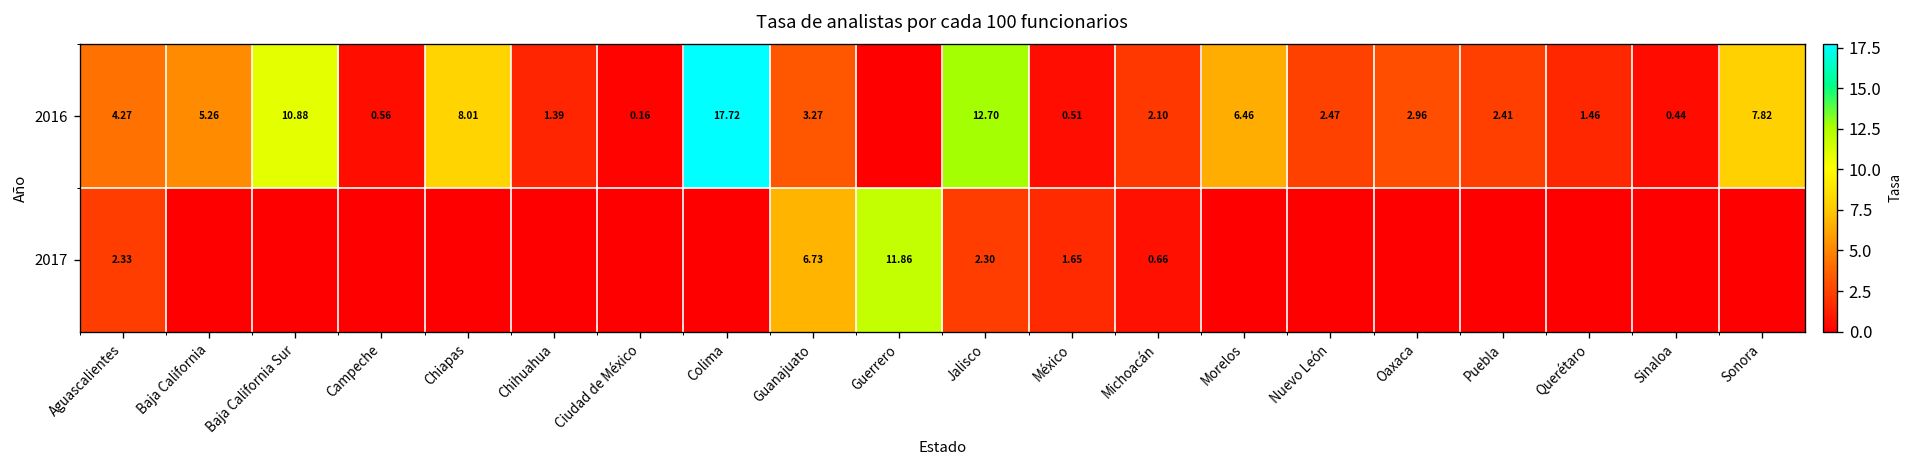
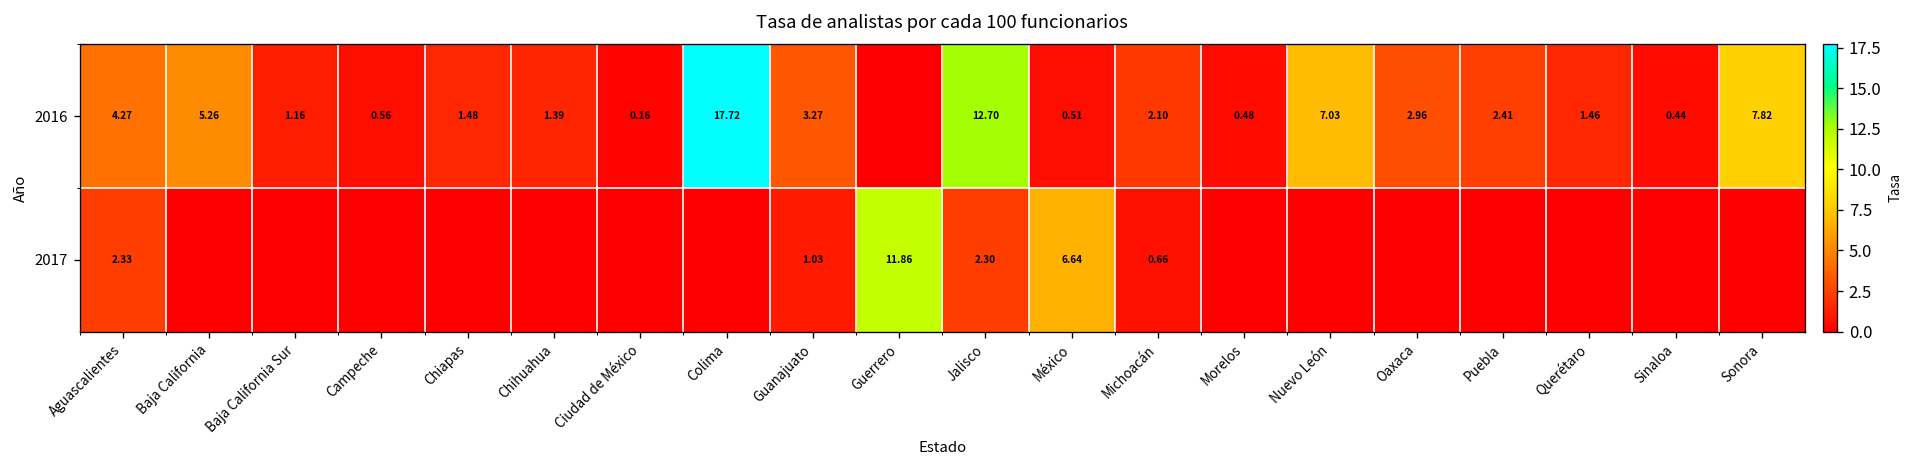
2016, Baja California Sur: 10.88 -> 1.16
2016, Chiapas: 8.01 -> 1.48
2016, Morelos: 6.46 -> 0.48
2016, Nuevo León: 2.47 -> 7.03
2017, Guanajuato: 6.73 -> 1.03
2017, México: 1.65 -> 6.64
